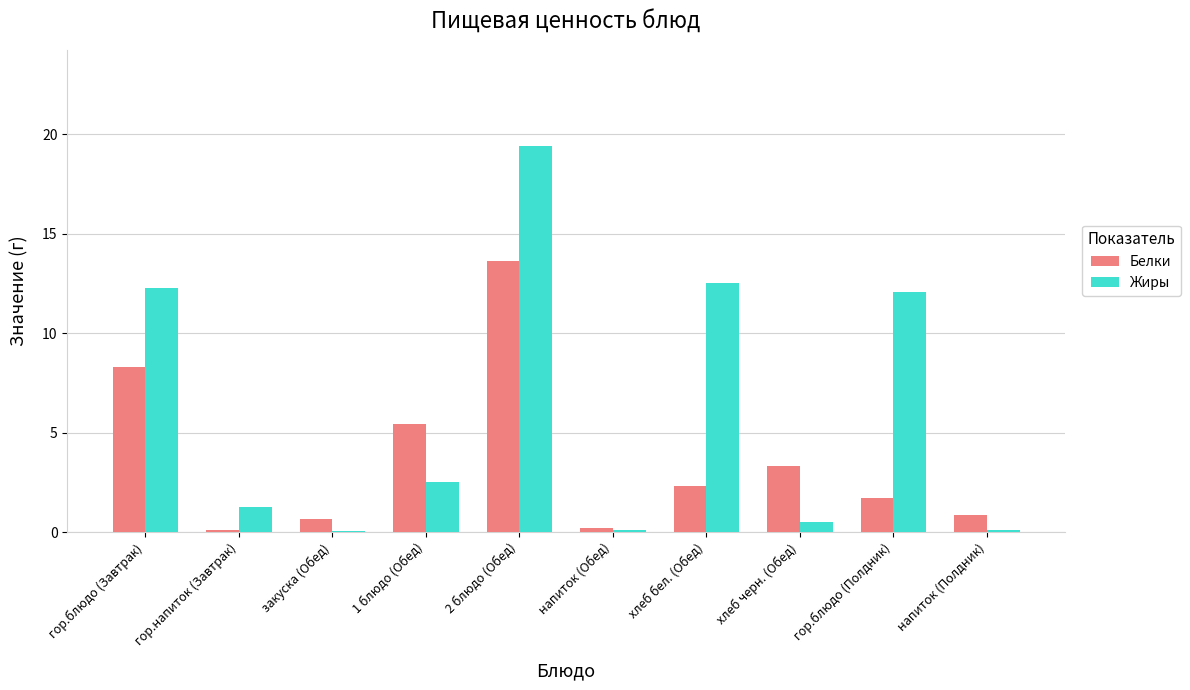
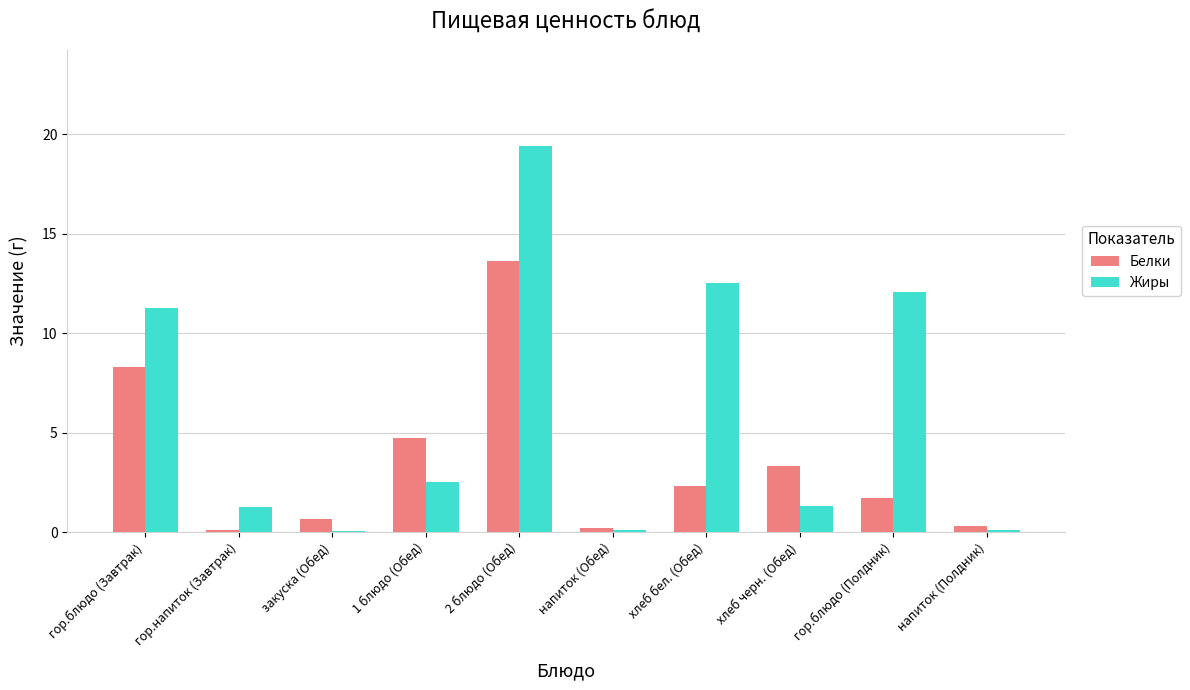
Жиры, гор.блюдо (Завтрак): 12.3 -> 11.3
Белки, 1 блюдо (Обед): 5.4 -> 4.7
Жиры, хлеб черн. (Обед): 0.5 -> 1.3
Белки, напиток (Полдник): 0.9 -> 0.3
